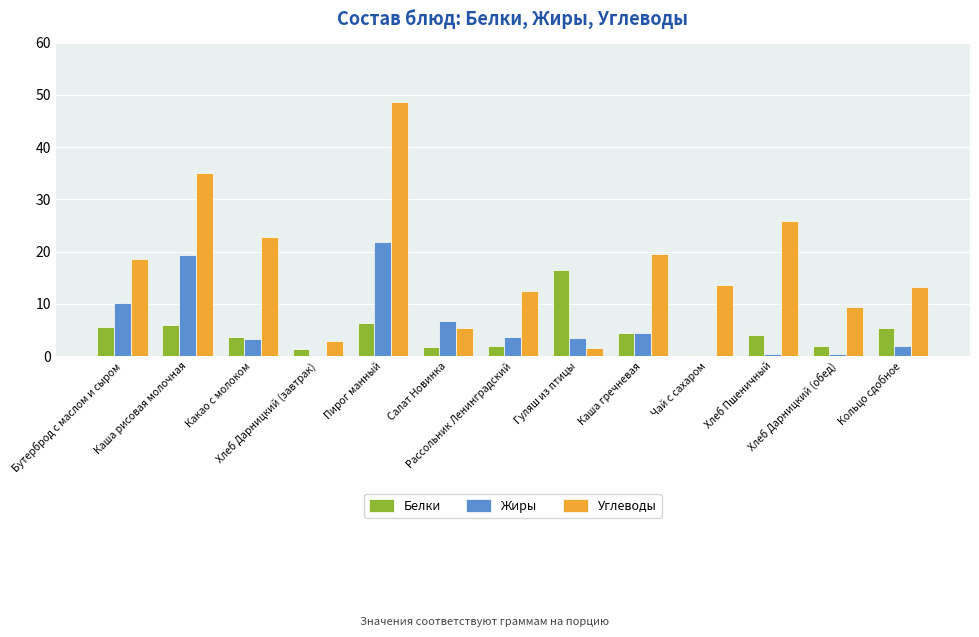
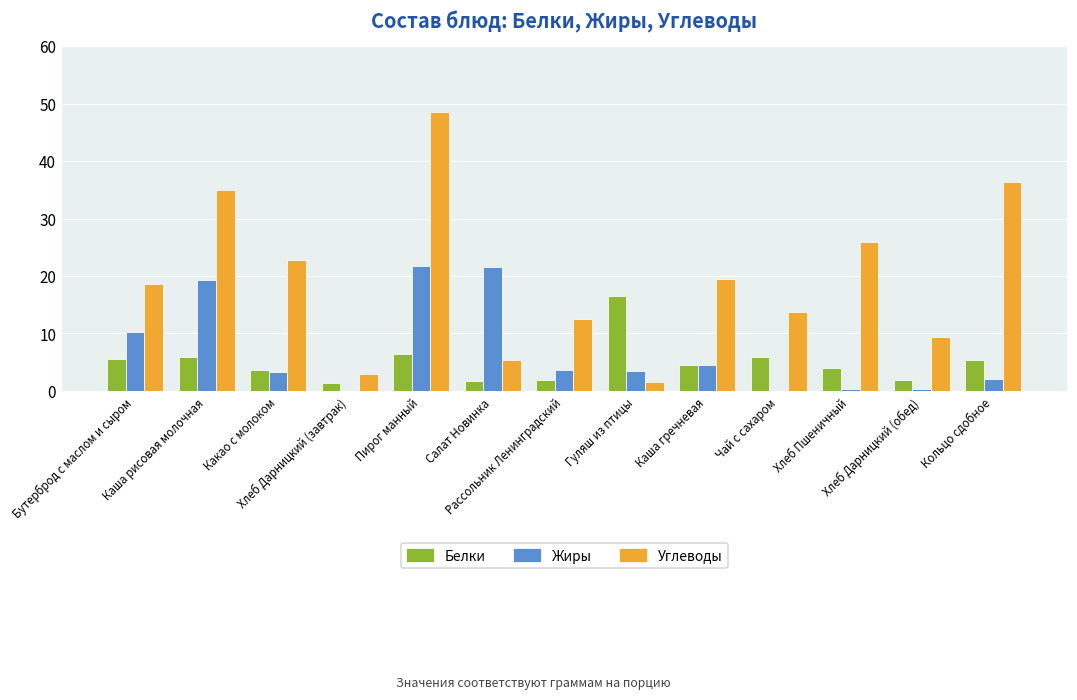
Жиры, Салат Новинка: 7 -> 22
Белки, Чай с сахаром: 0 -> 6
Углеводы, Кольцо сдобное: 13 -> 36
